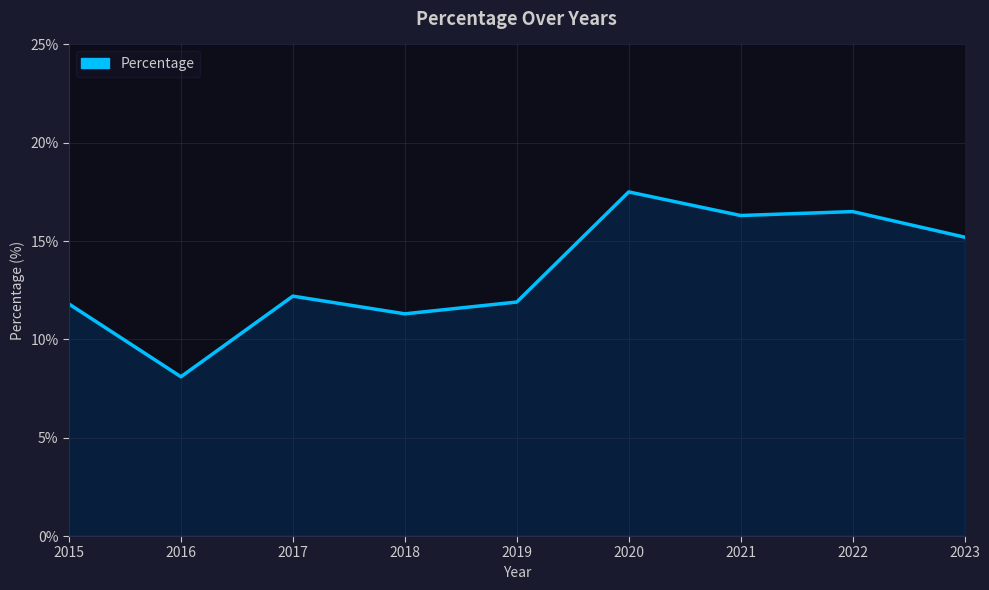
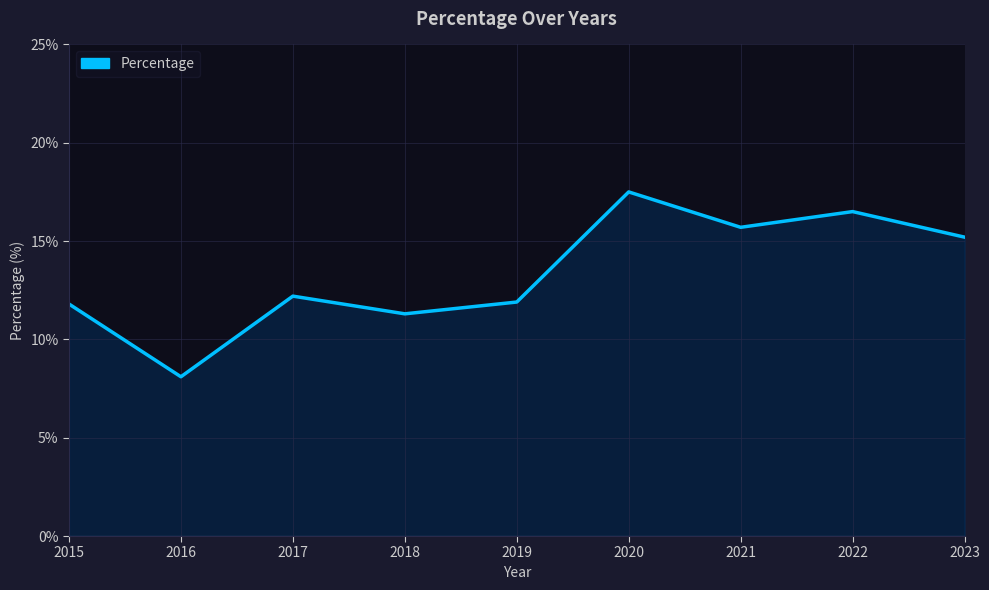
2021: 16.3% -> 15.7%
